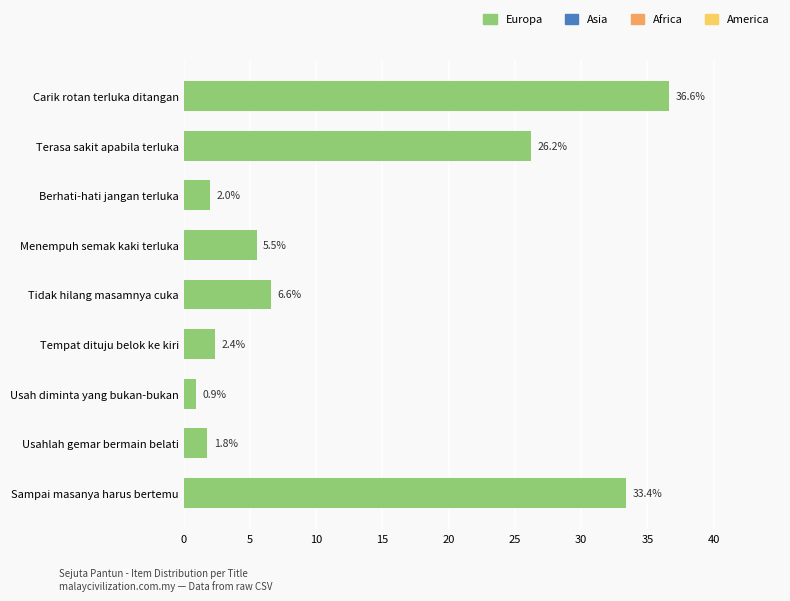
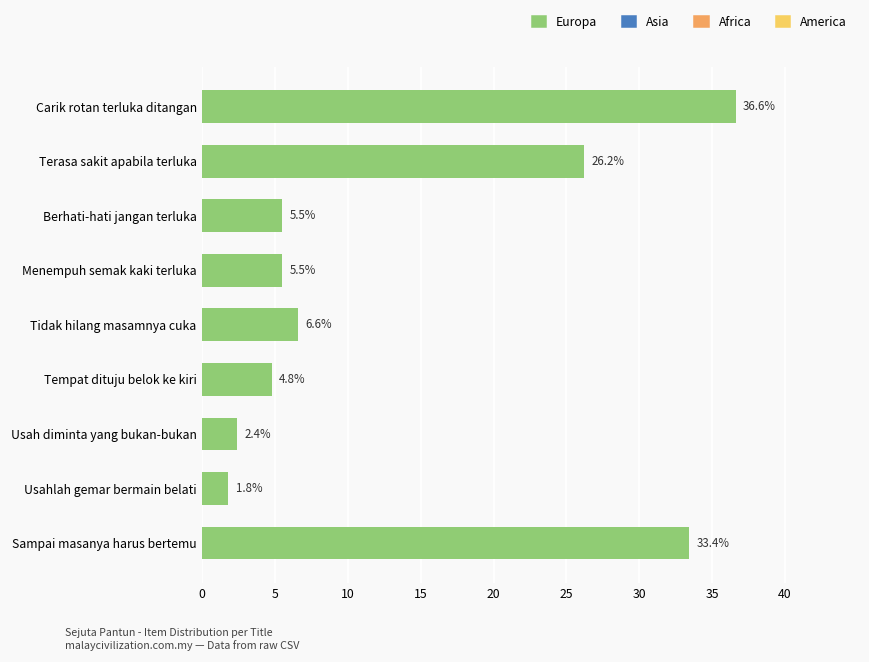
Berhati-hati jangan terluka: 2.0% -> 5.5%
Tempat dituju belok ke kiri: 2.4% -> 4.8%
Usah diminta yang bukan-bukan: 0.9% -> 2.4%
